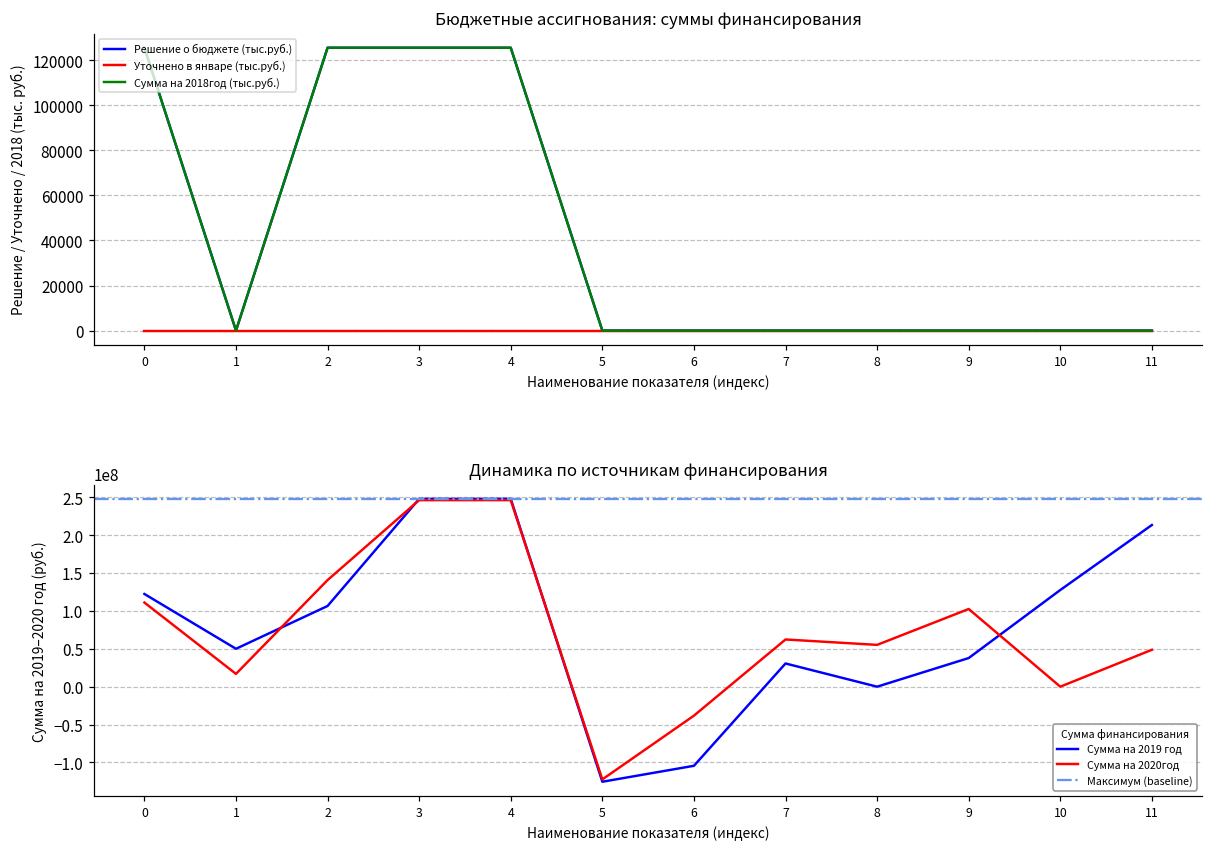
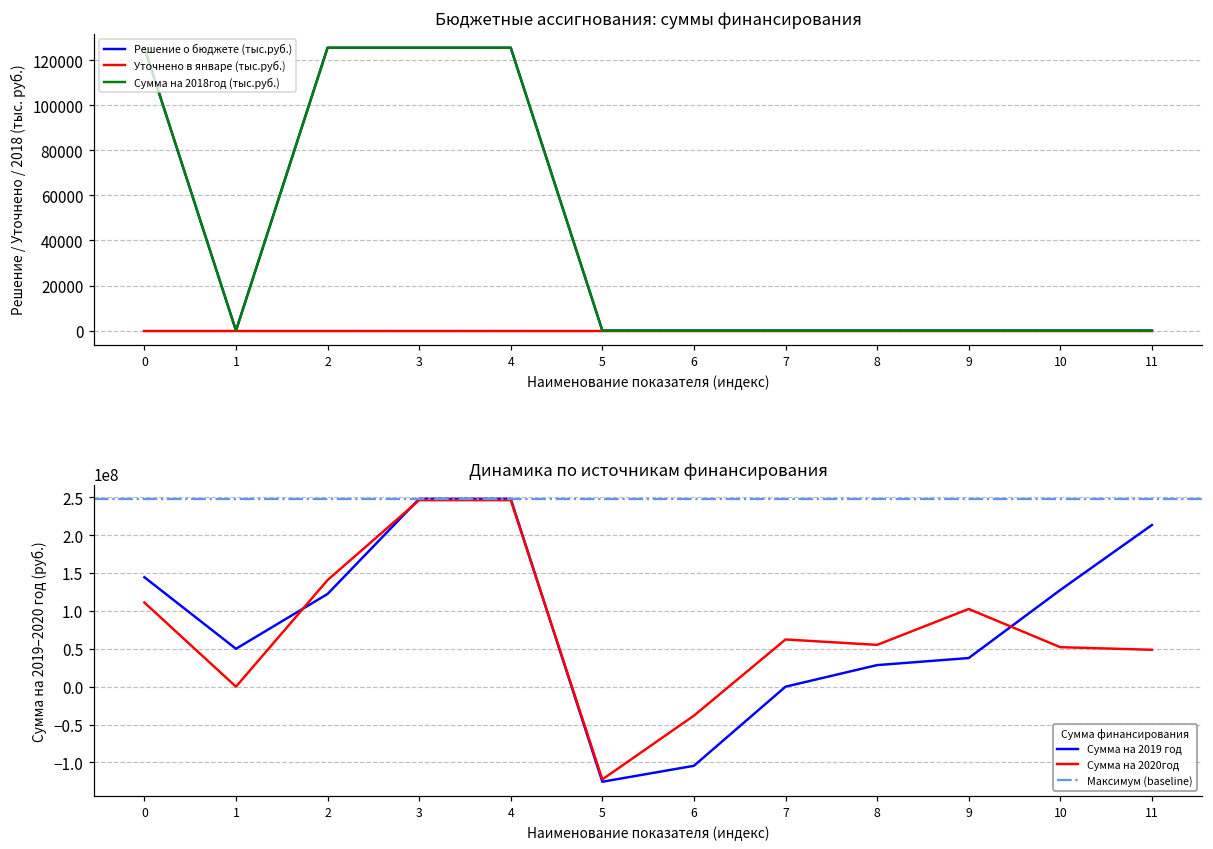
Динамика по источникам финансирования, Сумма на 2019 год, 0: 120000000 -> 140000000
Динамика по источникам финансирования, Сумма на 2020год, 1: 20000000 -> 0
Динамика по источникам финансирования, Сумма на 2019 год, 2: 110000000 -> 120000000
Динамика по источникам финансирования, Сумма на 2019 год, 7: 30000000 -> 0
Динамика по источникам финансирования, Сумма на 2019 год, 8: 0 -> 30000000
Динамика по источникам финансирования, Сумма на 2020год, 10: 0 -> 50000000
